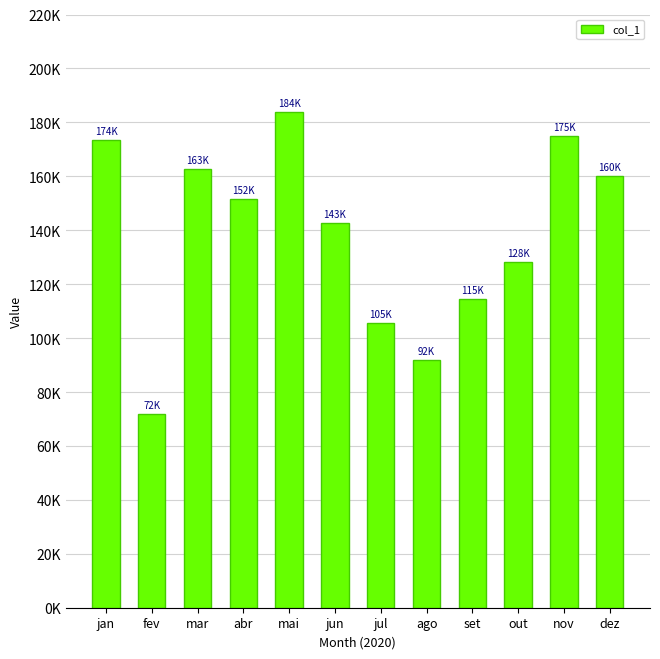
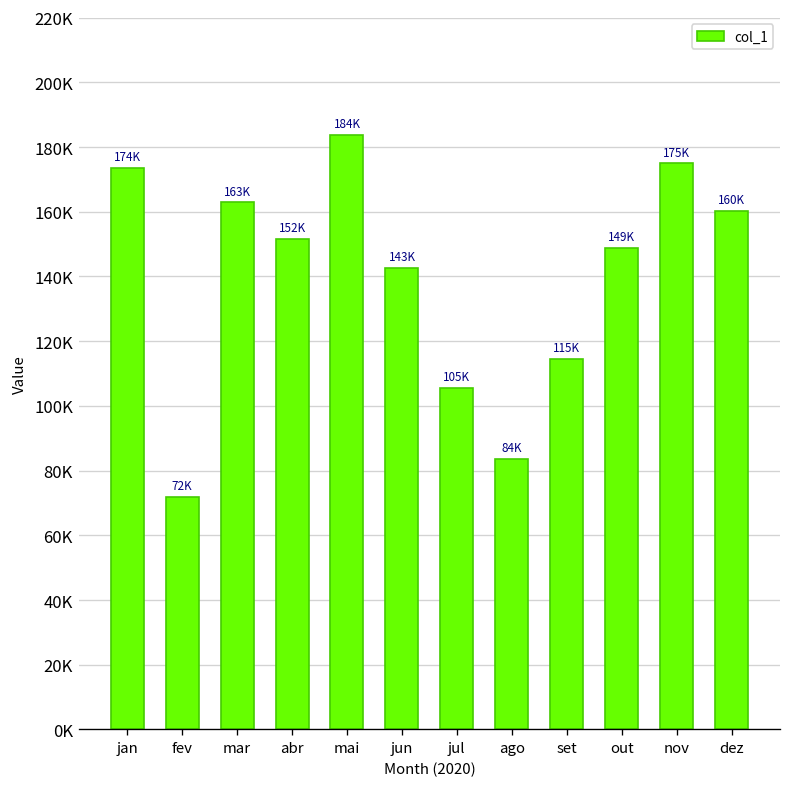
ago: 92K -> 84K
out: 128K -> 149K
